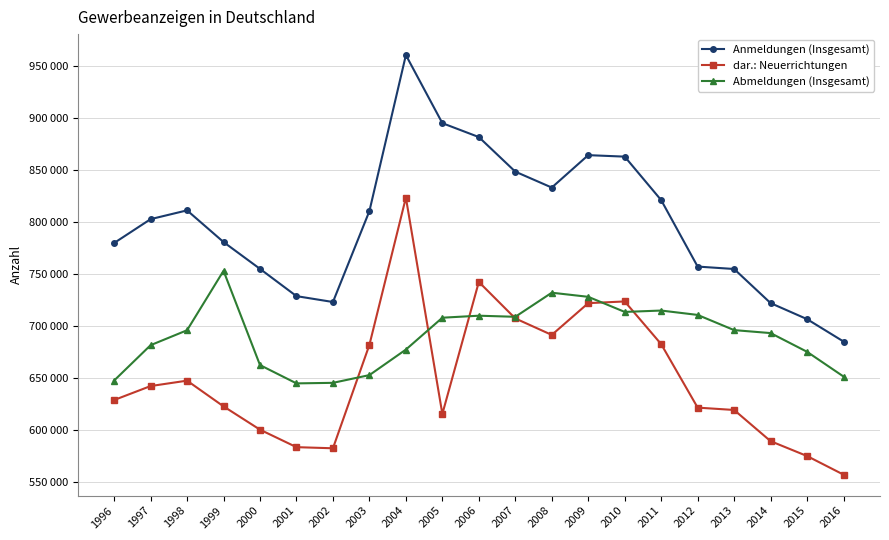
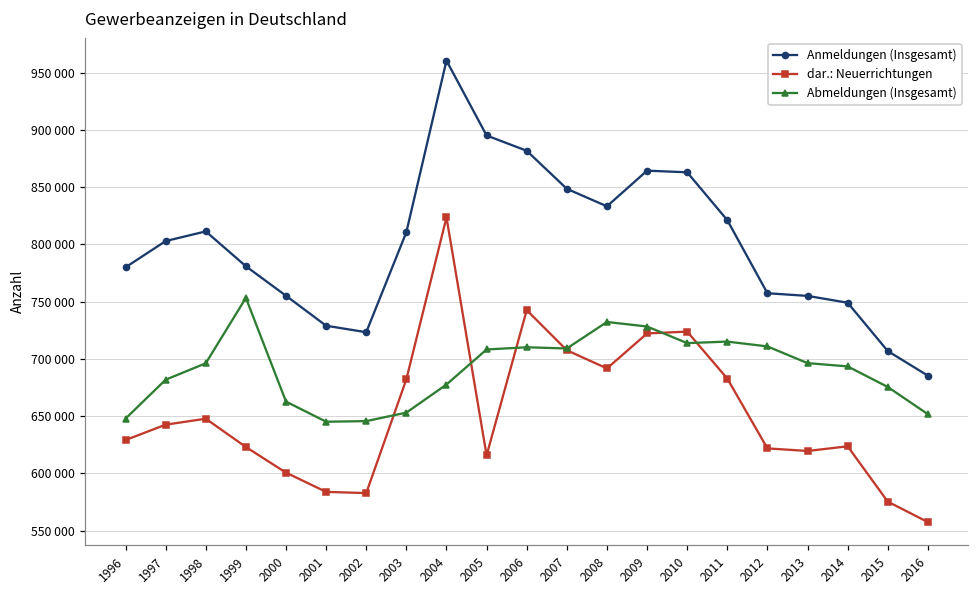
Anmeldungen (Insgesamt), 2014: 722000 -> 749000
dar.: Neuerrichtungen, 2014: 590000 -> 624000
